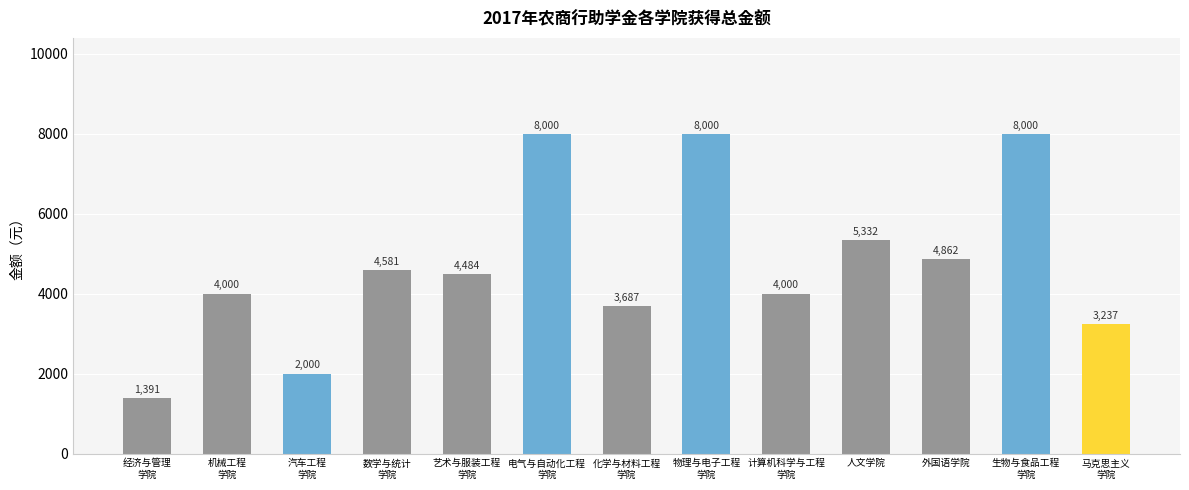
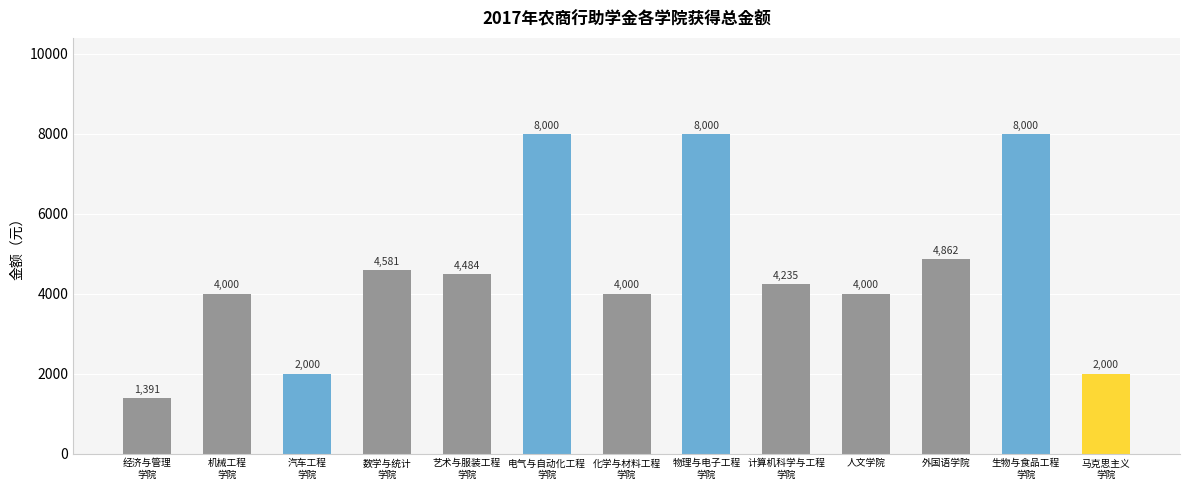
化学与材料工程 学院: 3,687 -> 4,000
计算机科学与工程 学院: 4,000 -> 4,235
人文学院: 5,332 -> 4,000
马克思主义 学院: 3,237 -> 2,000
